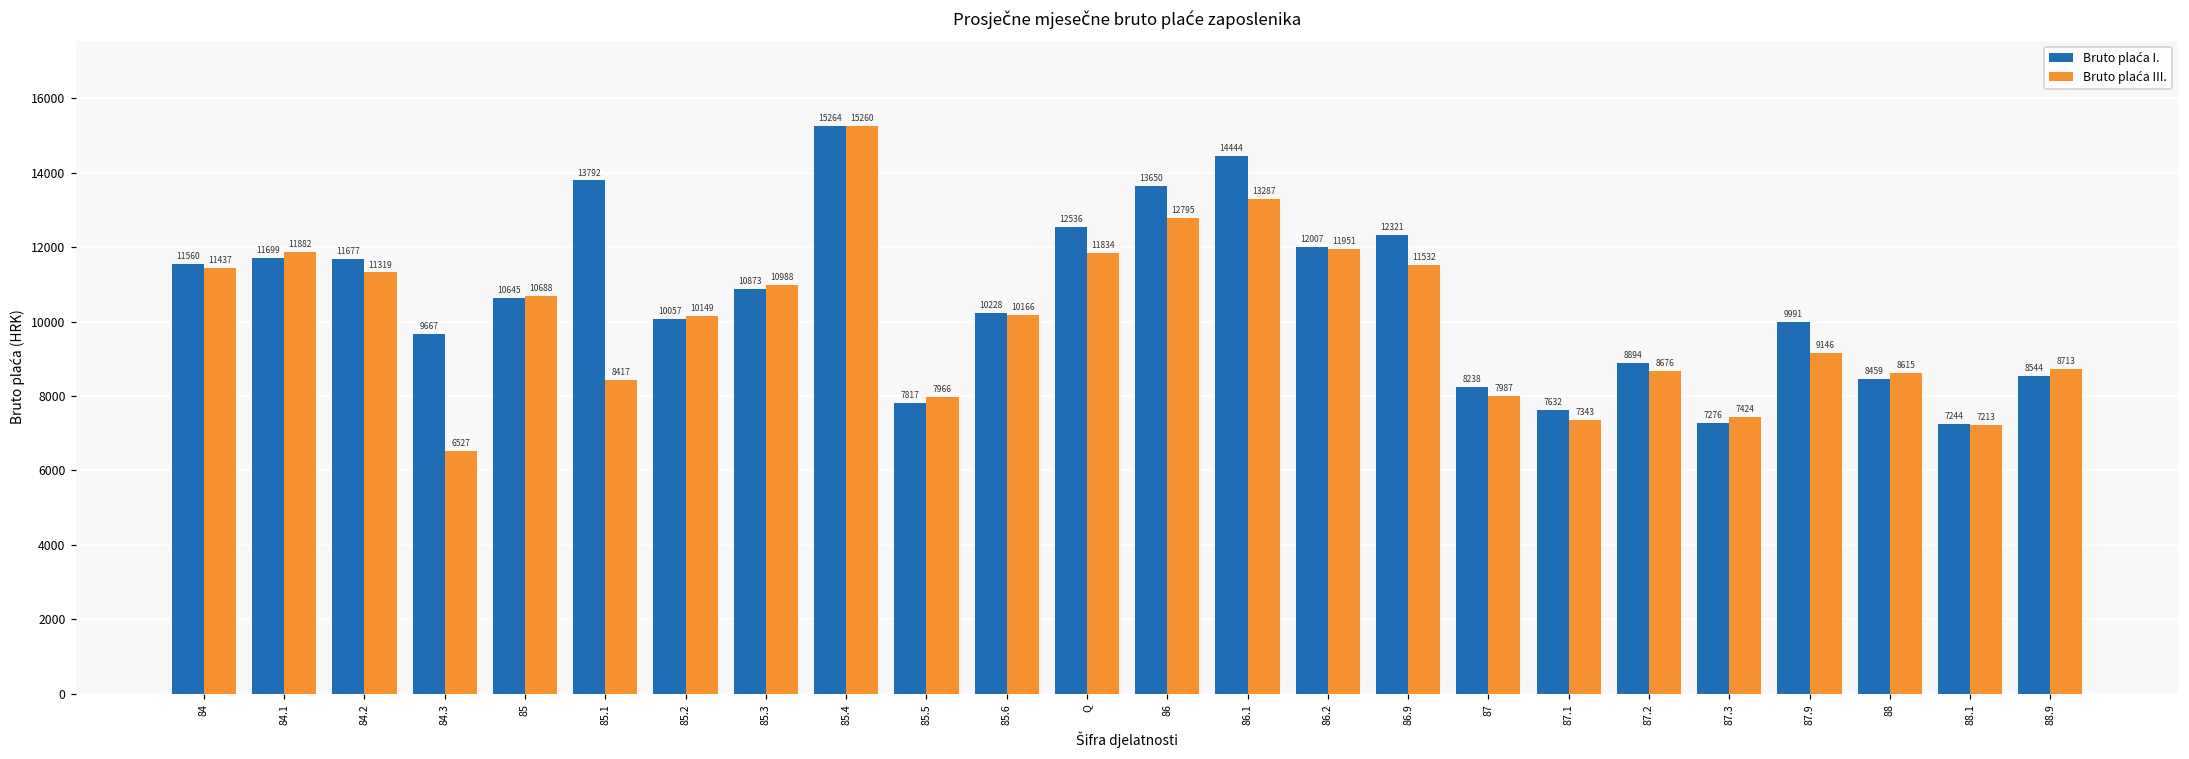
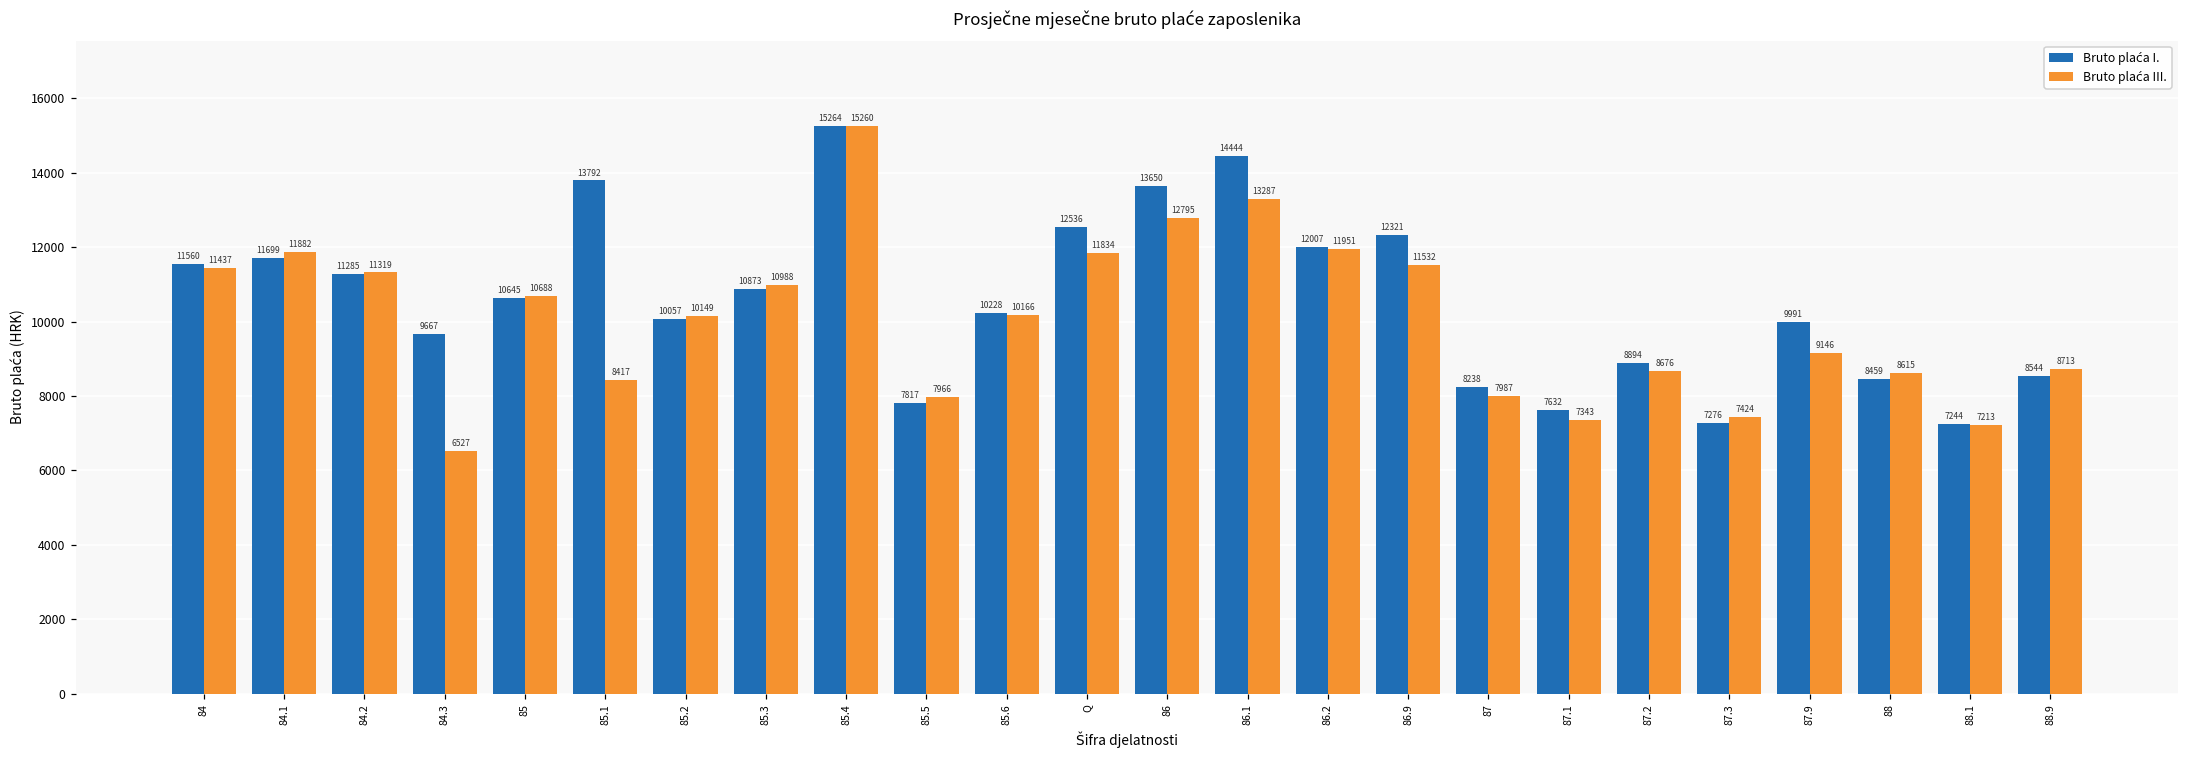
Bruto plaća I., 84.2: 11677 -> 11285
